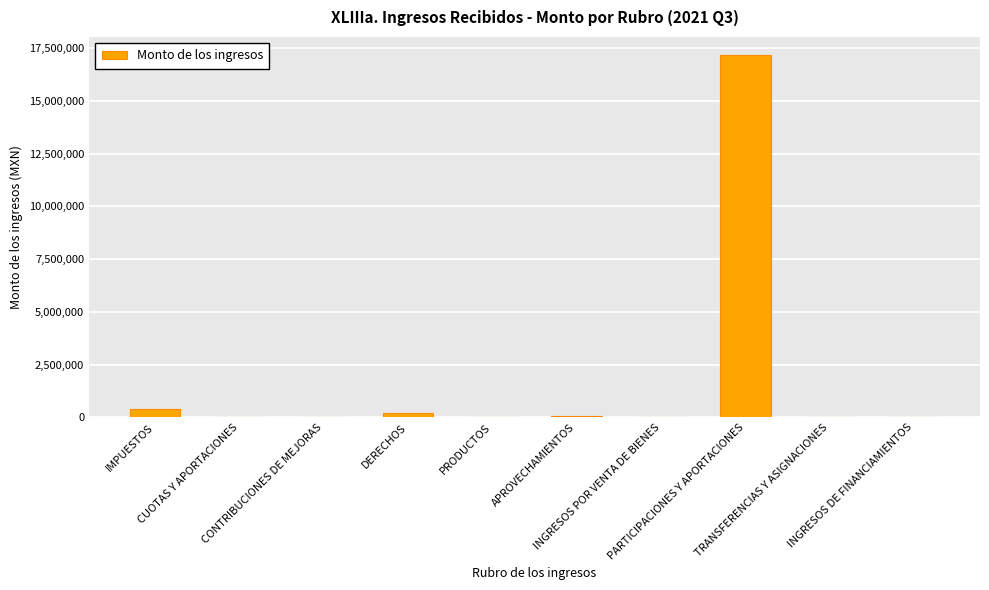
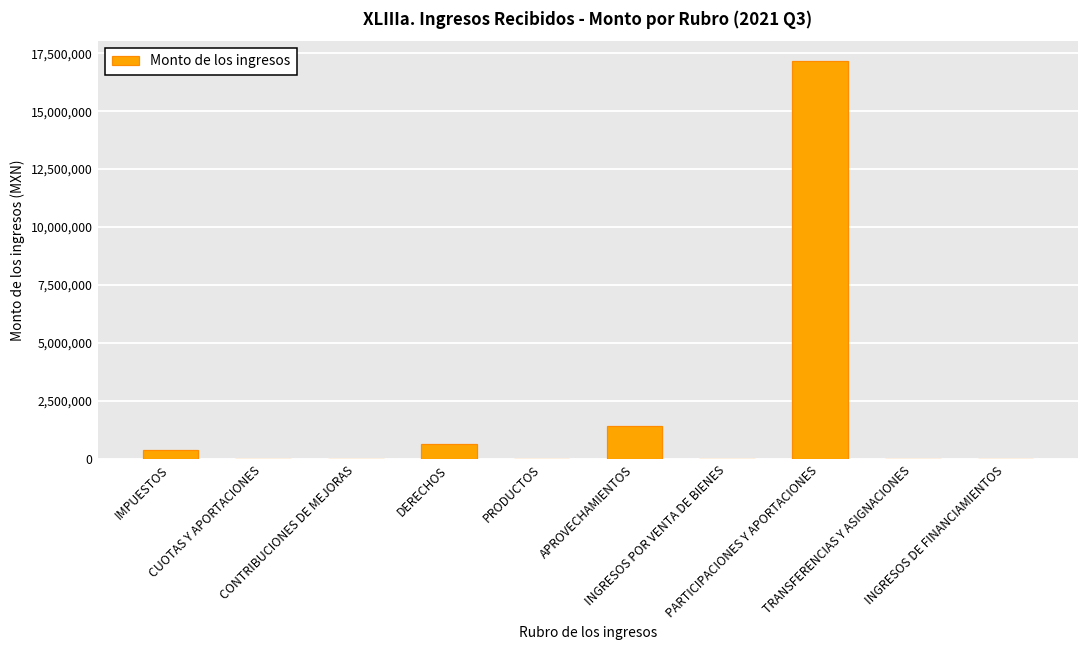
DERECHOS: 200,000 -> 600,000
APROVECHAMIENTOS: 100,000 -> 1,400,000
